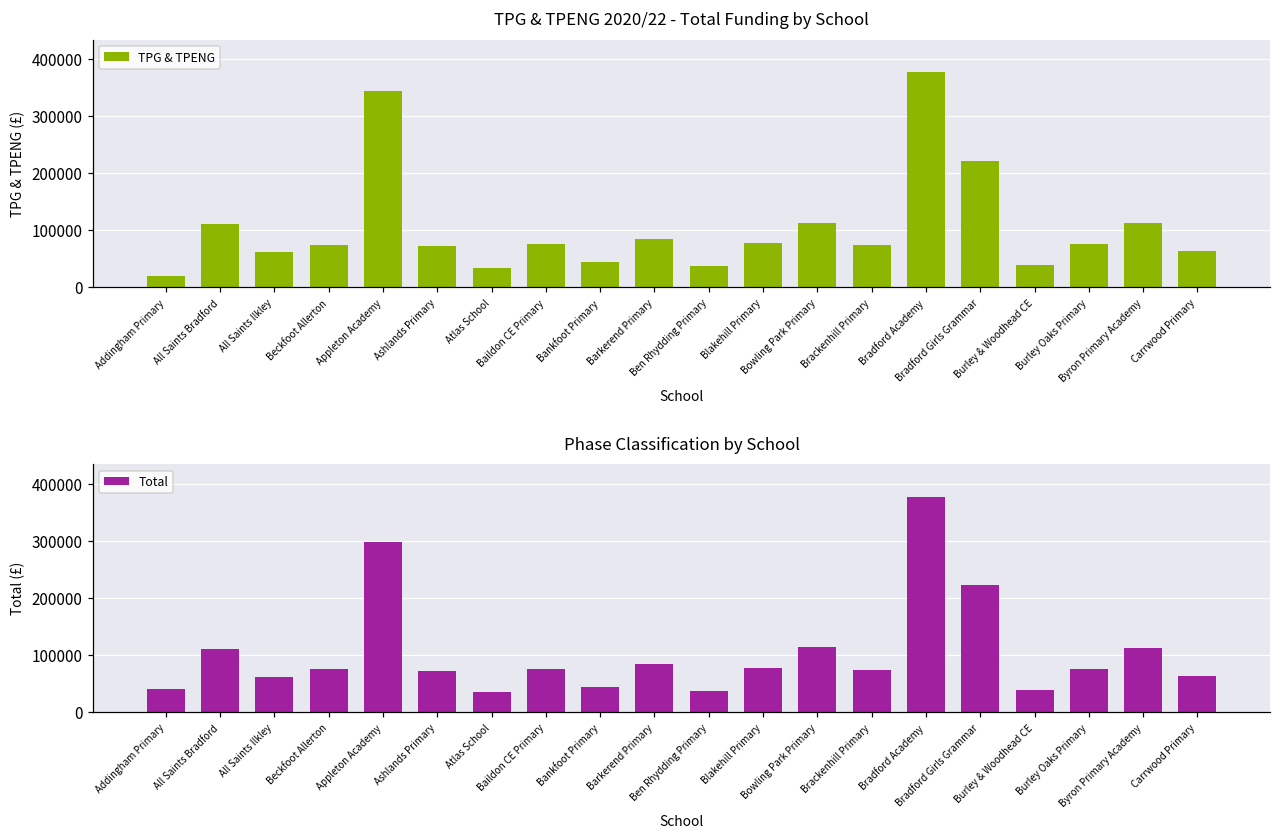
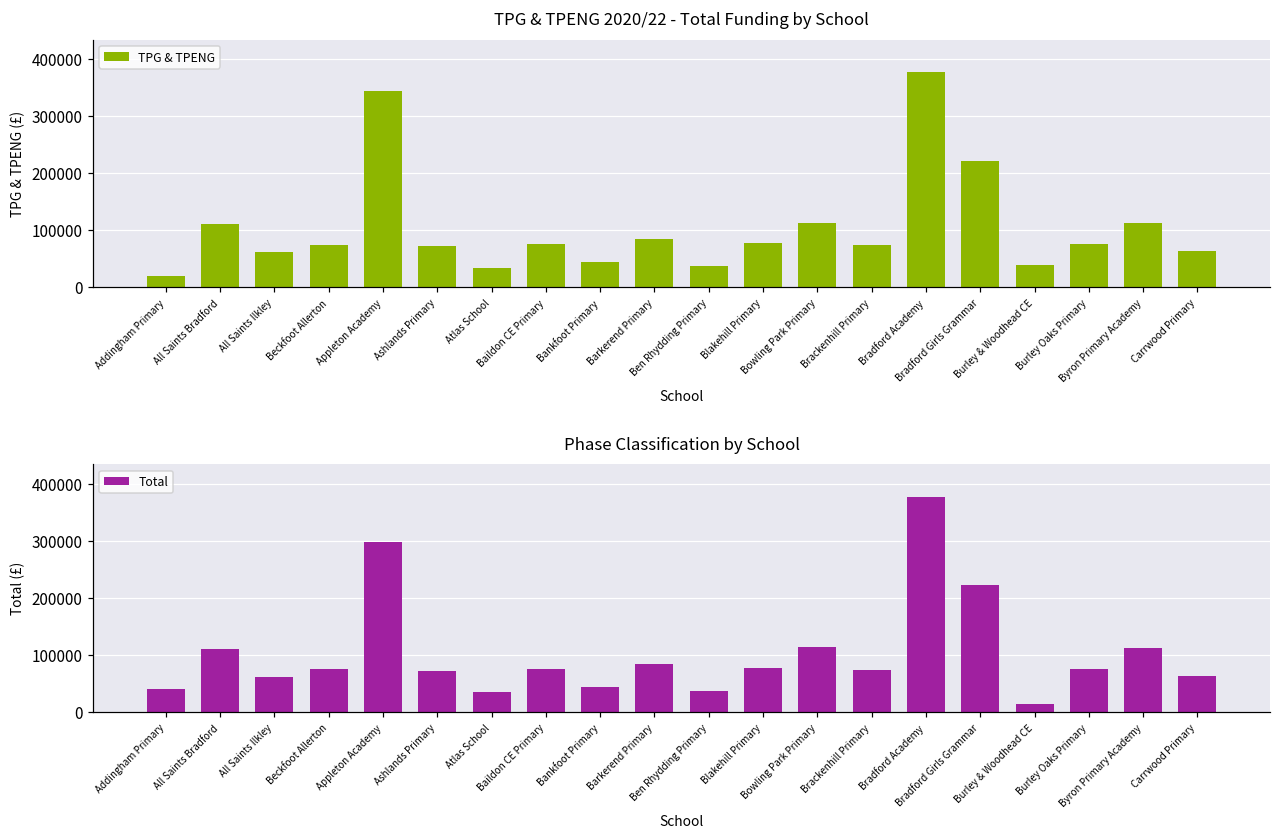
Phase Classification by School, Burley & Woodhead CE: 40000 -> 10000
